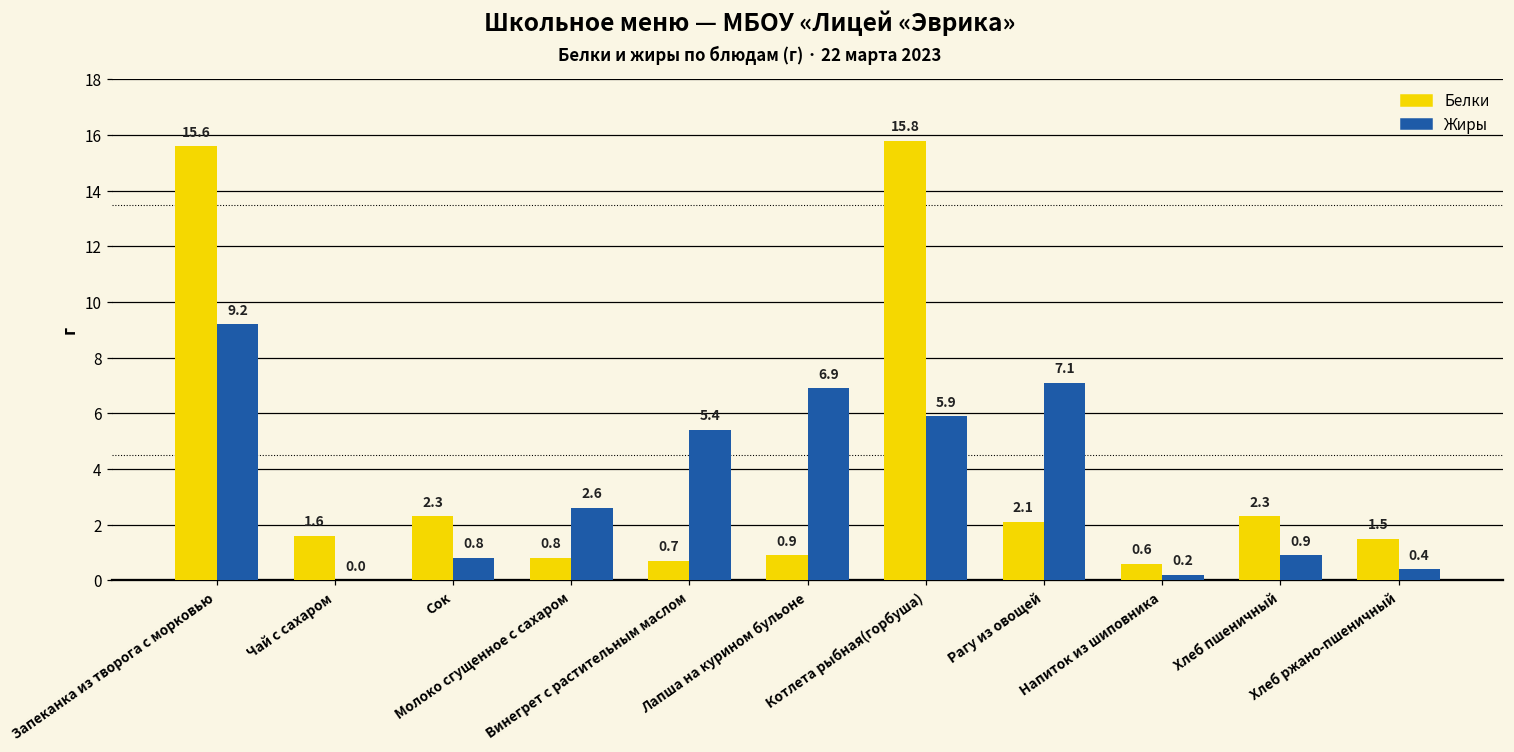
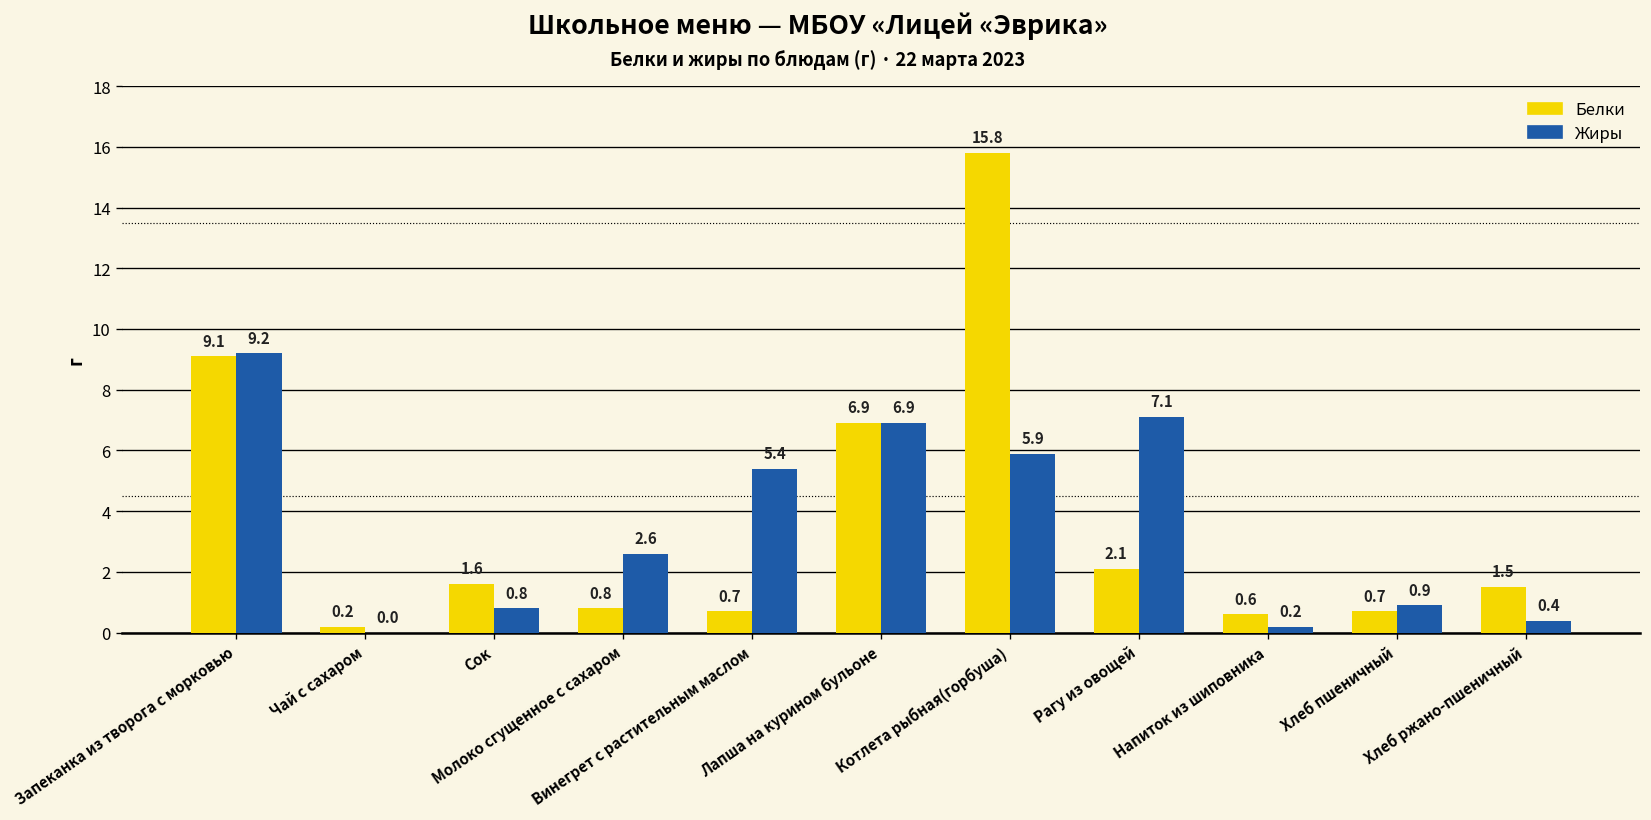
Белки, Запеканка из творога с морковью: 15.6 -> 9.1
Белки, Чай с сахаром: 1.6 -> 0.2
Белки, Сок: 2.3 -> 1.6
Белки, Лапша на курином бульоне: 0.9 -> 6.9
Белки, Хлеб пшеничный: 2.3 -> 0.7
